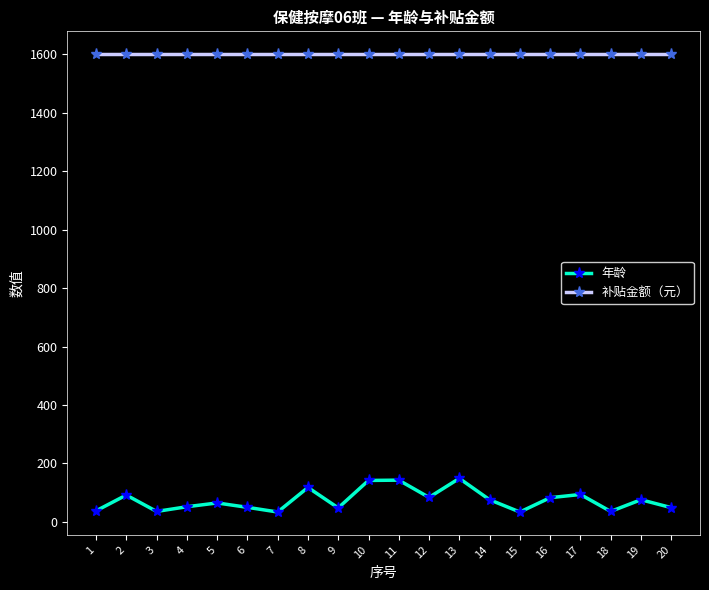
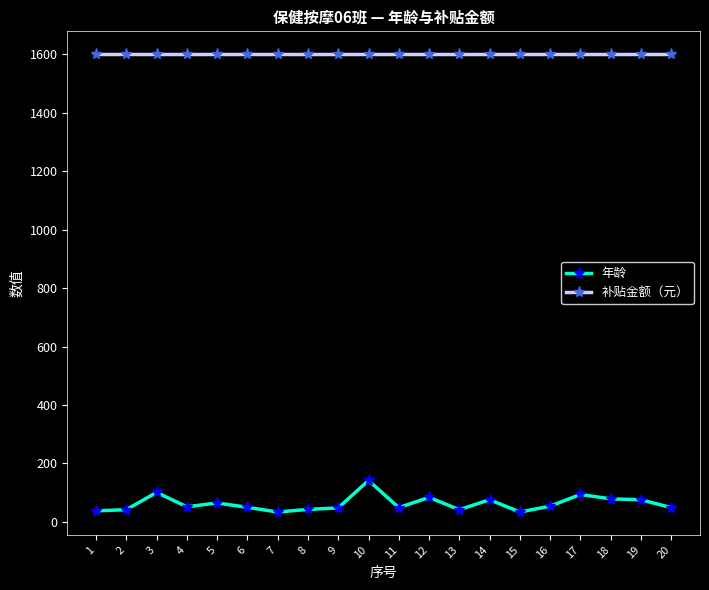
年龄, 2: 90 -> 40
年龄, 3: 40 -> 100
年龄, 8: 120 -> 40
年龄, 11: 140 -> 50
年龄, 13: 150 -> 40
年龄, 16: 80 -> 50
年龄, 18: 40 -> 80
